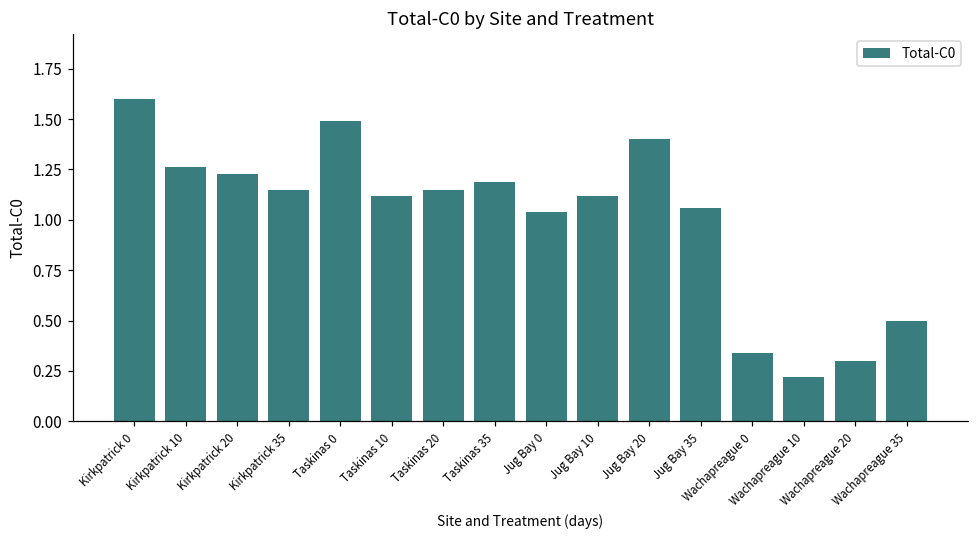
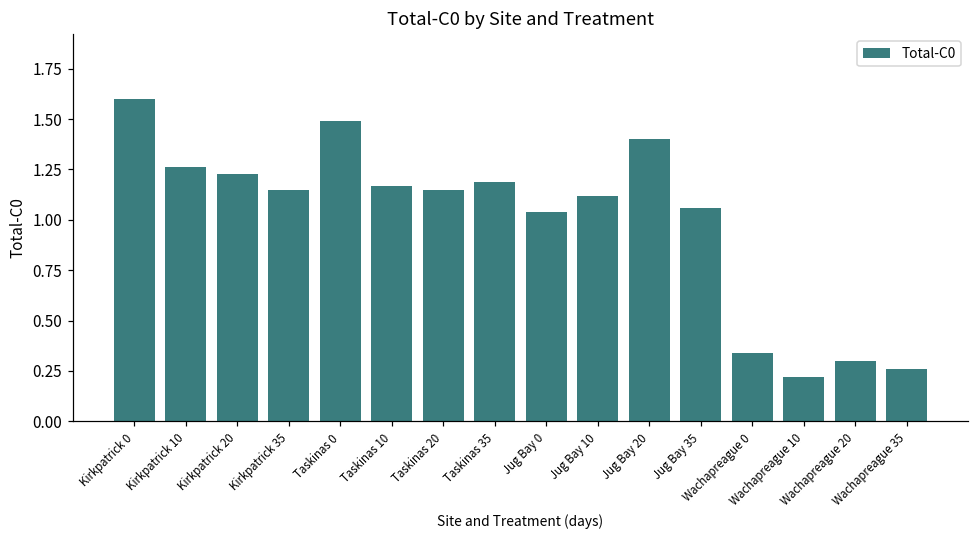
Taskinas 10: 1.12 -> 1.17
Wachapreague 35: 0.50 -> 0.26
